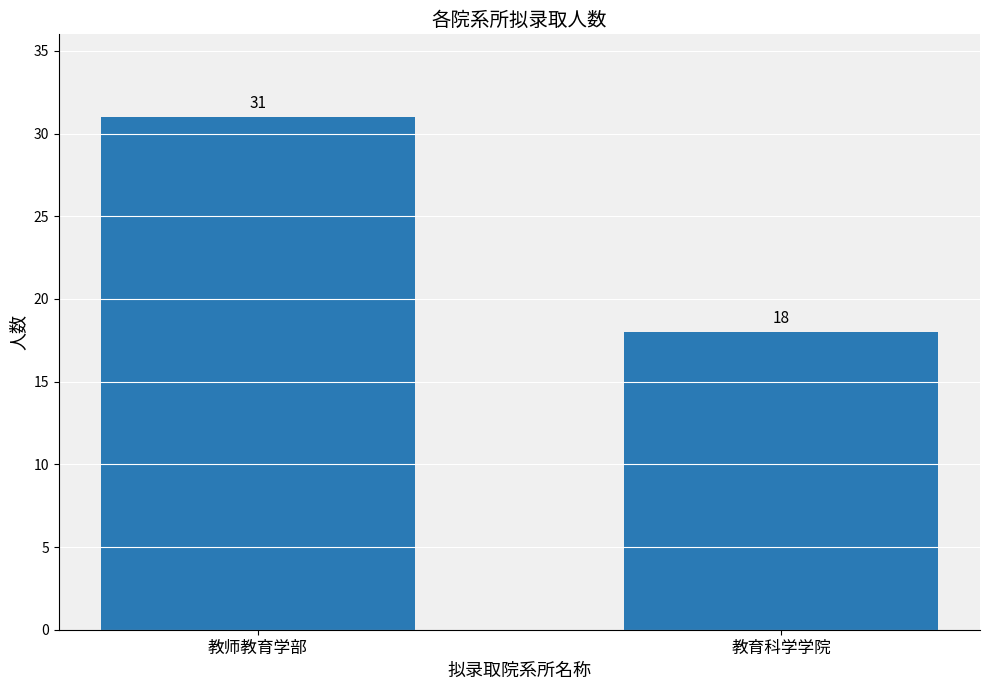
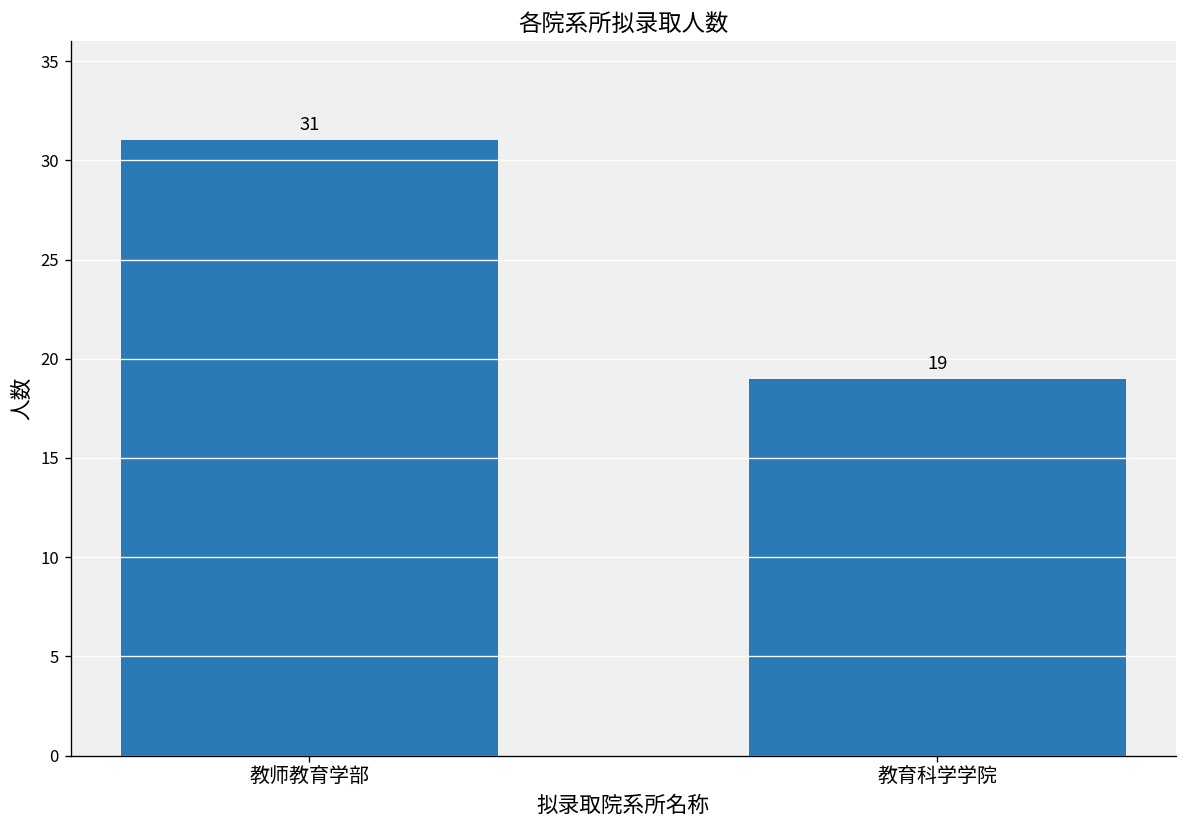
教育科学学院: 18 -> 19
